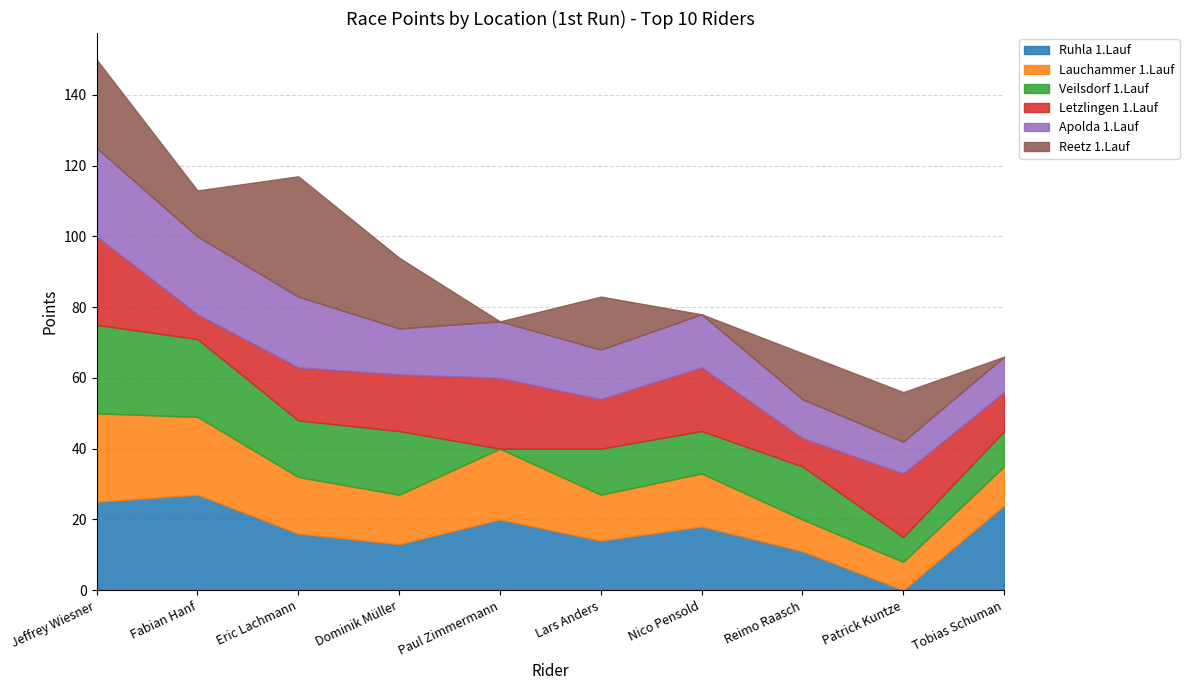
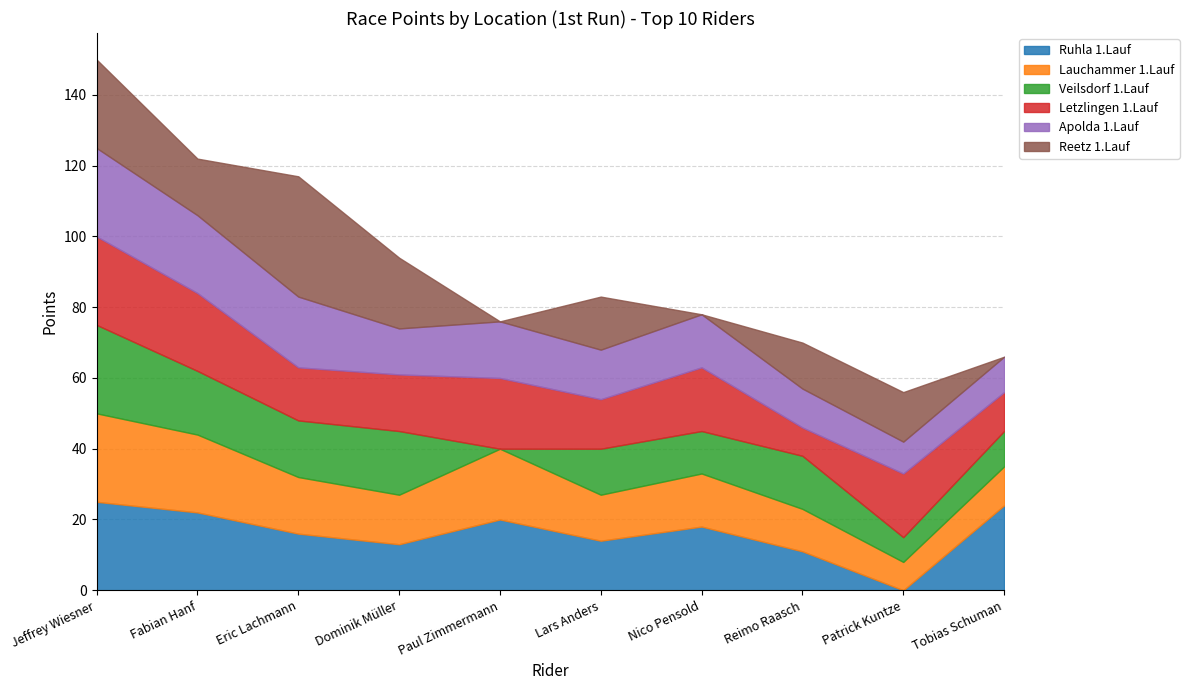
Ruhla 1.Lauf, Fabian Hanf: 27 -> 22
Veilsdorf 1.Lauf, Fabian Hanf: 22 -> 18
Letzlingen 1.Lauf, Fabian Hanf: 7 -> 22
Reetz 1.Lauf, Fabian Hanf: 13 -> 16
Lauchammer 1.Lauf, Reimo Raasch: 9 -> 12
